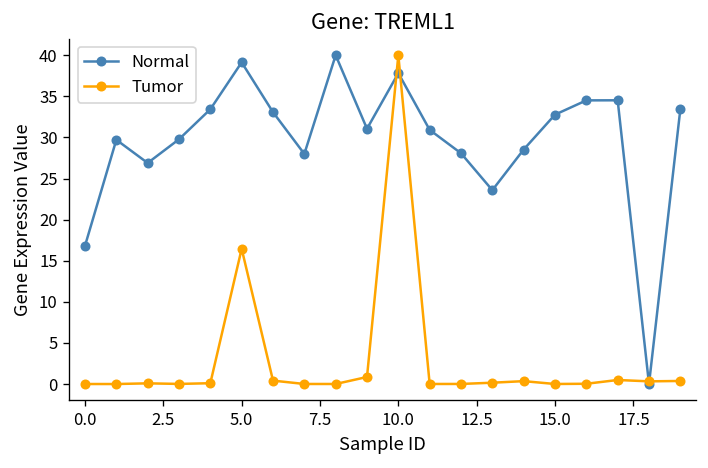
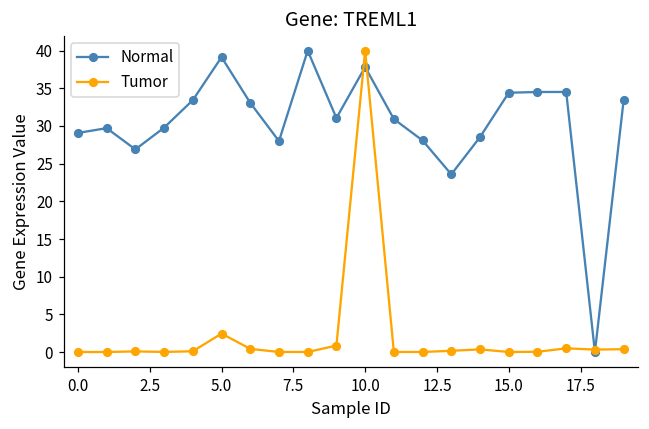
Normal, 0.0: 17 -> 29
Tumor, 5.0: 16 -> 2
Normal, 15.0: 33 -> 34
